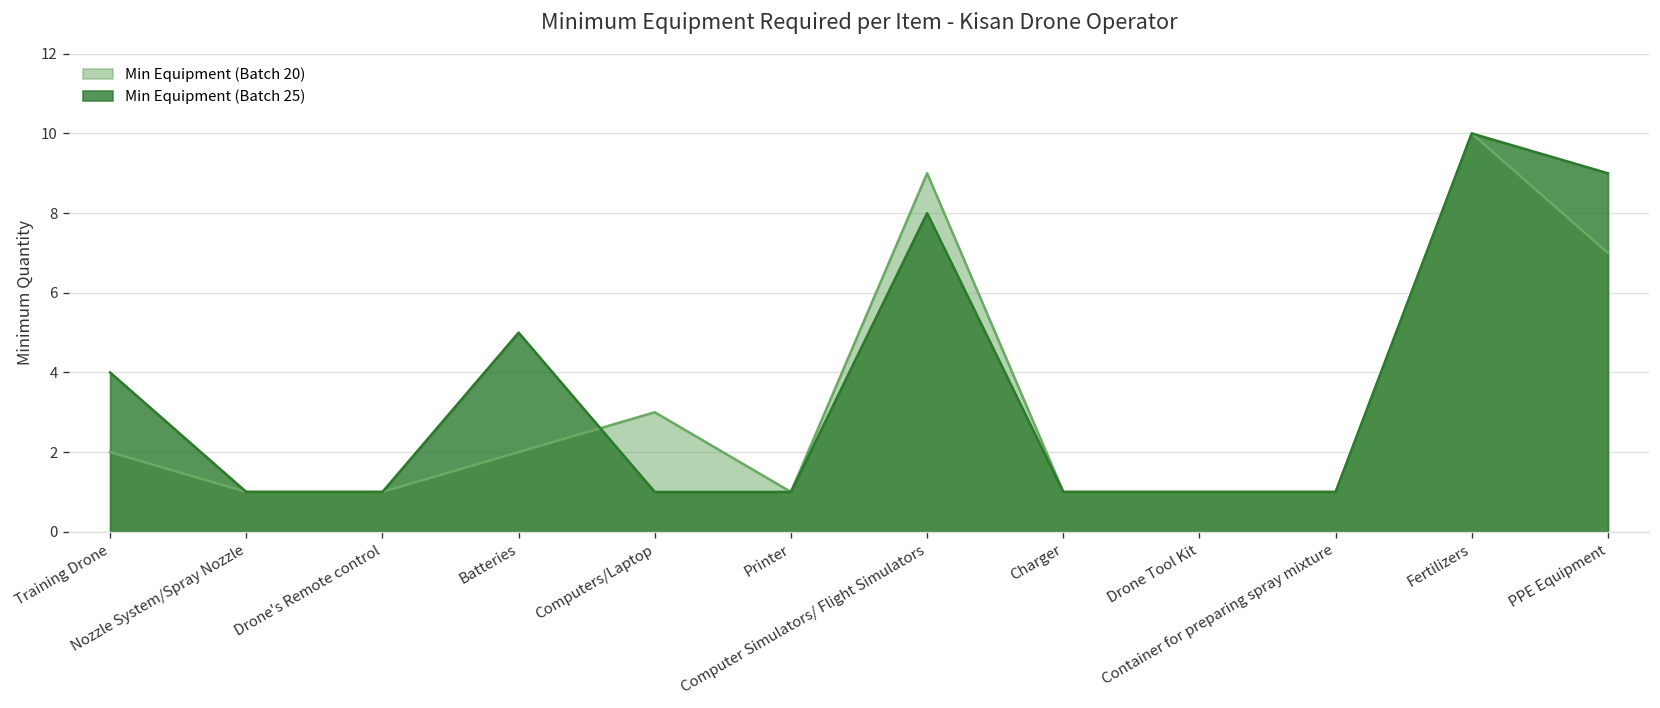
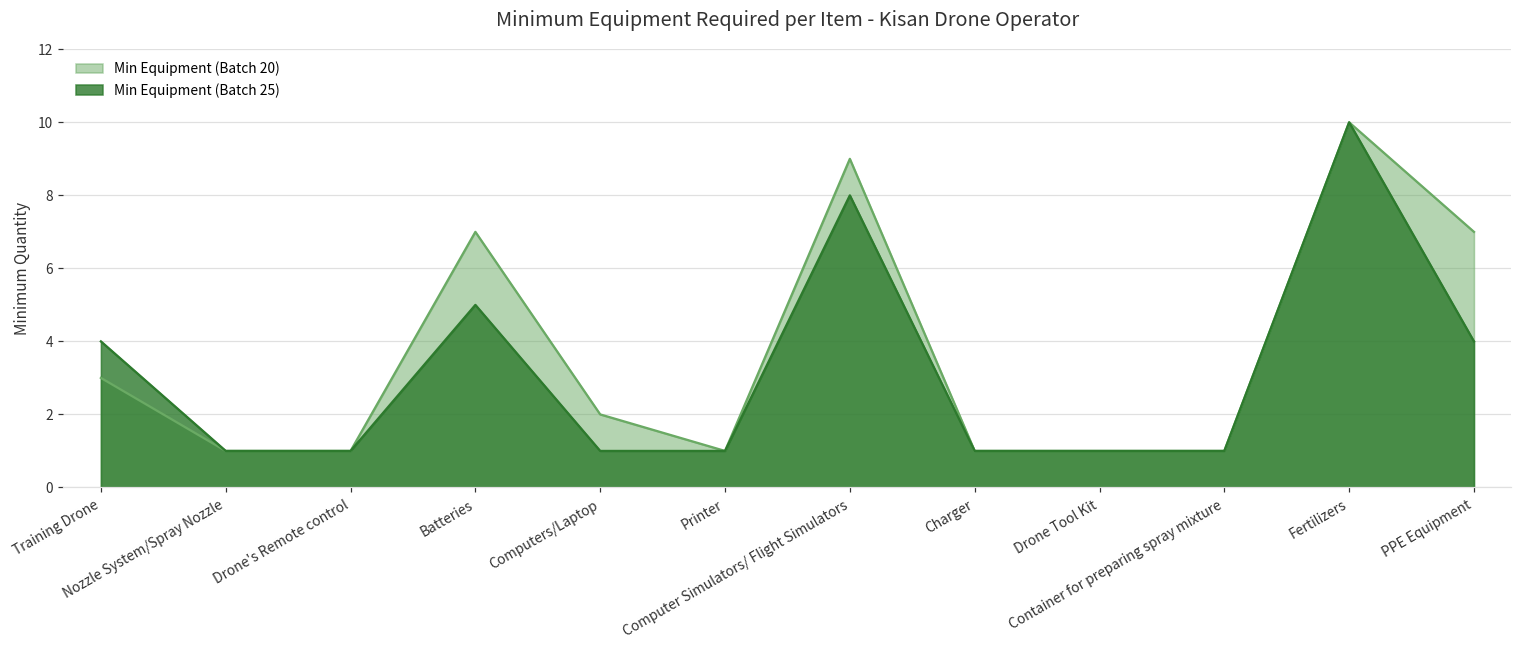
Min Equipment (Batch 20), Training Drone: 2 -> 3
Min Equipment (Batch 20), Batteries: 2 -> 7
Min Equipment (Batch 20), Computers/Laptop: 3 -> 2
Min Equipment (Batch 25), PPE Equipment: 9 -> 4
